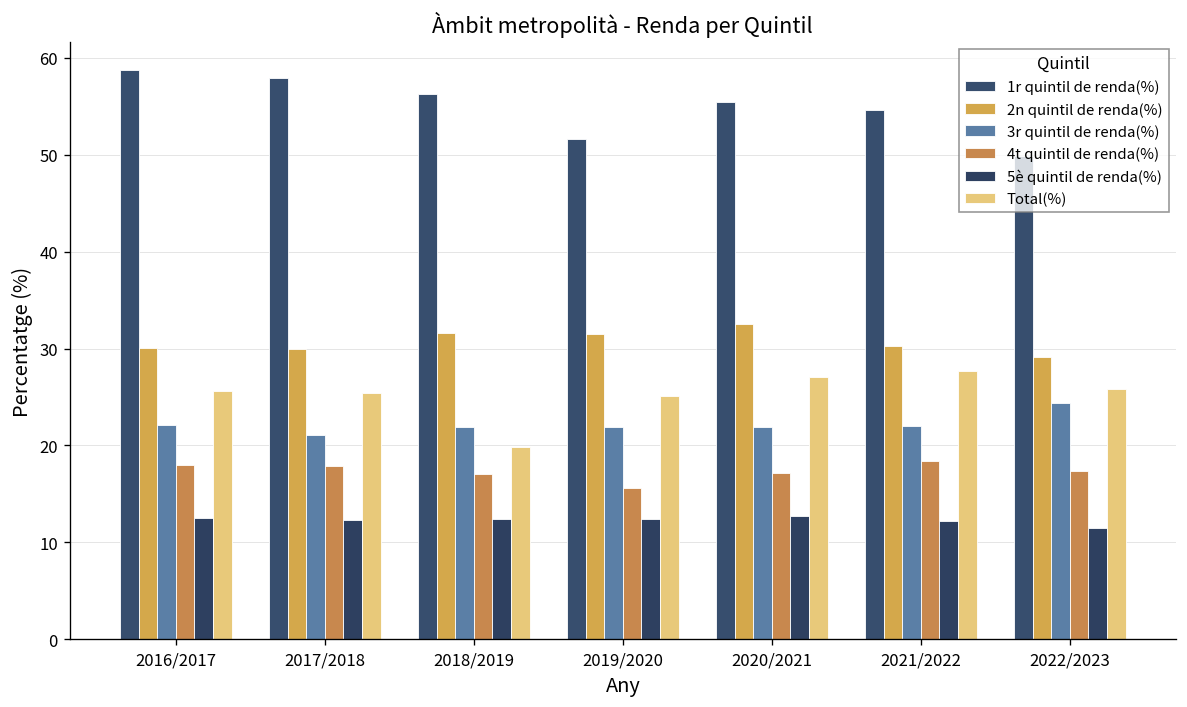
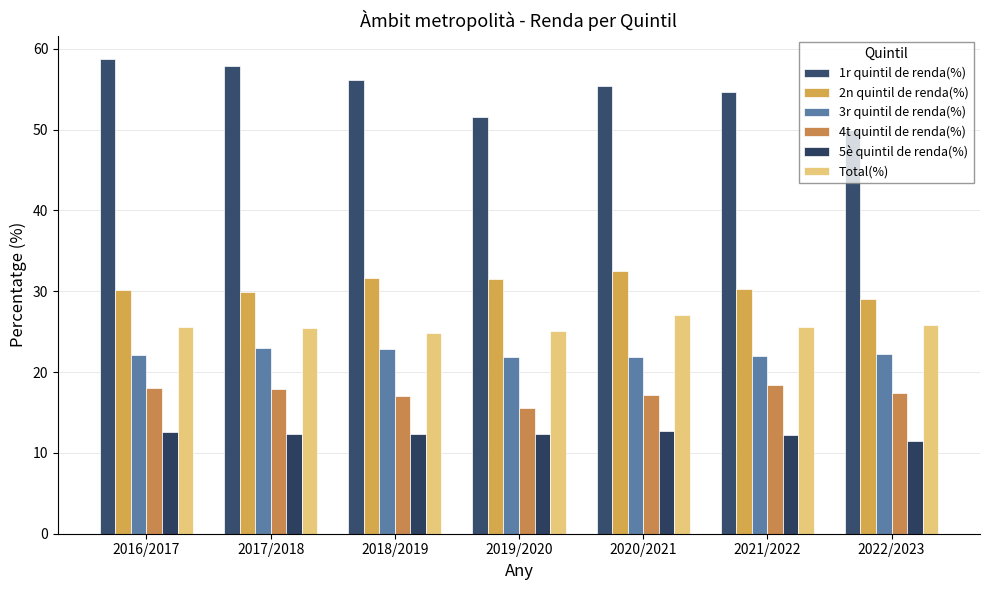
3r quintil de renda(%), 2017/2018: 21 -> 23
3r quintil de renda(%), 2018/2019: 22 -> 23
Total(%), 2018/2019: 20 -> 25
Total(%), 2021/2022: 28 -> 26
3r quintil de renda(%), 2022/2023: 24 -> 22
